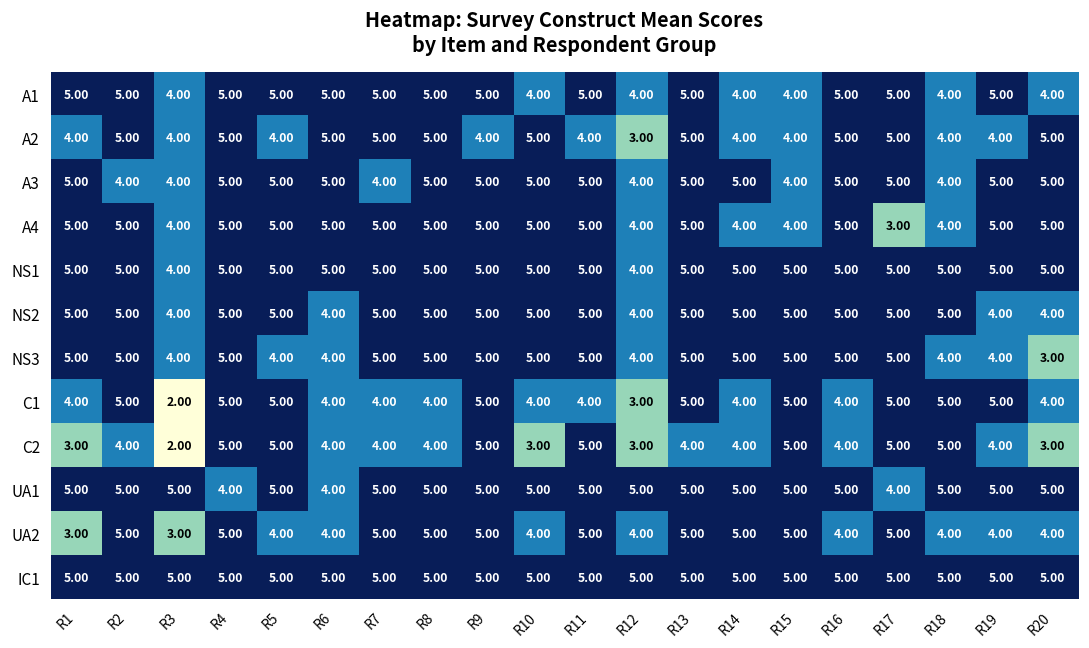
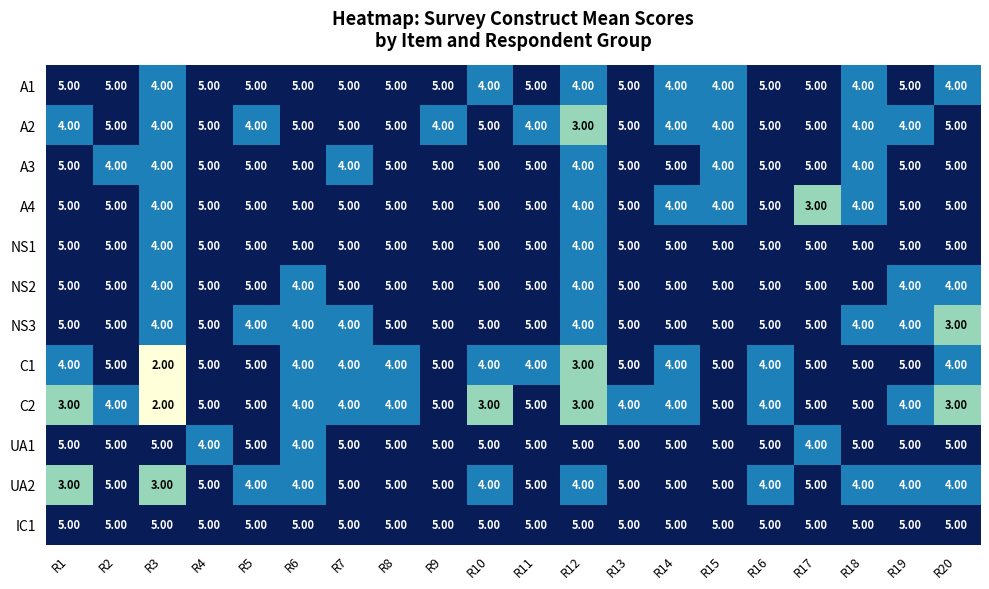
NS3, R7: 5.00 -> 4.00
